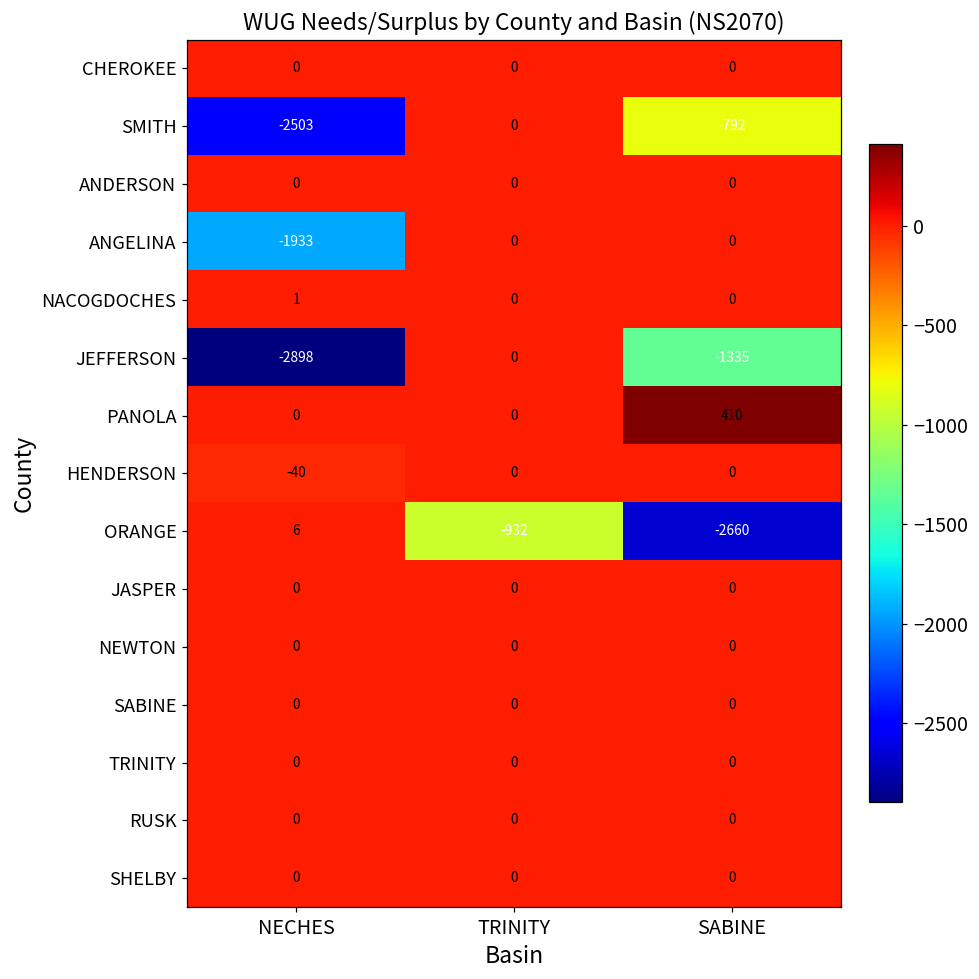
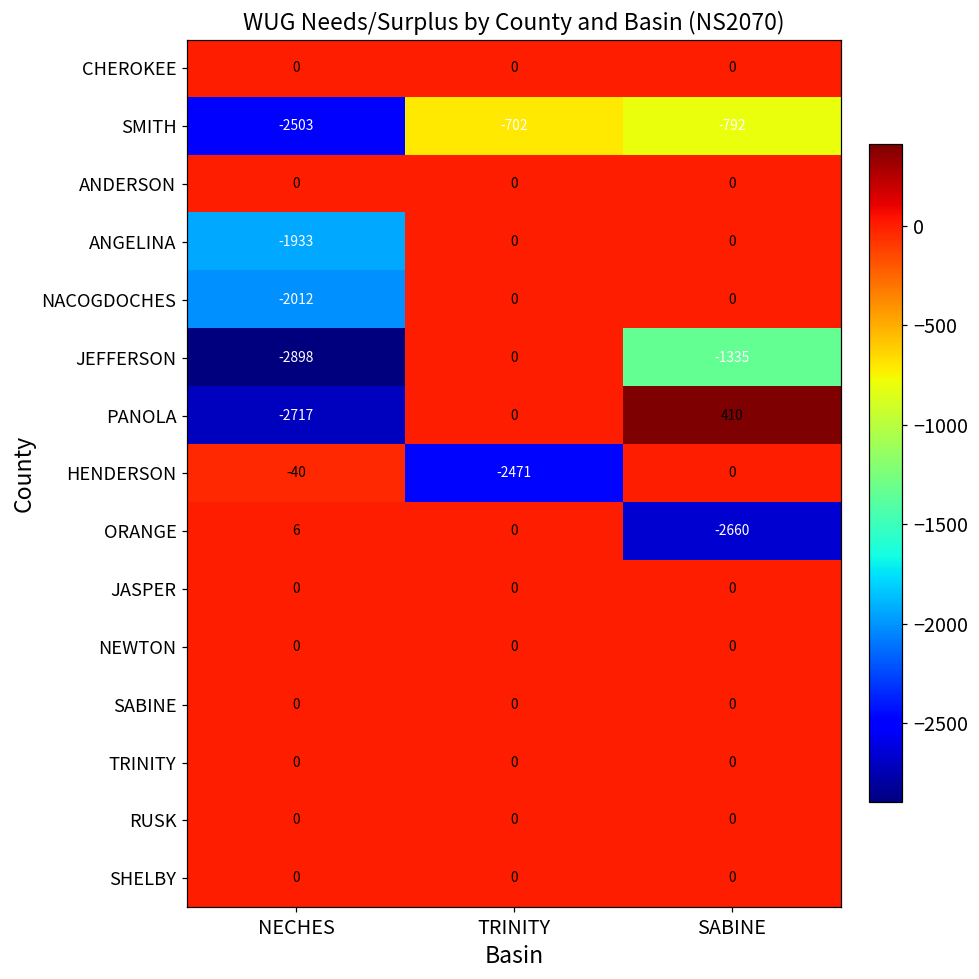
SMITH, TRINITY: 0 -> -702
NACOGDOCHES, NECHES: 1 -> -2012
PANOLA, NECHES: 0 -> -2717
HENDERSON, TRINITY: 0 -> -2471
ORANGE, TRINITY: -932 -> 0
